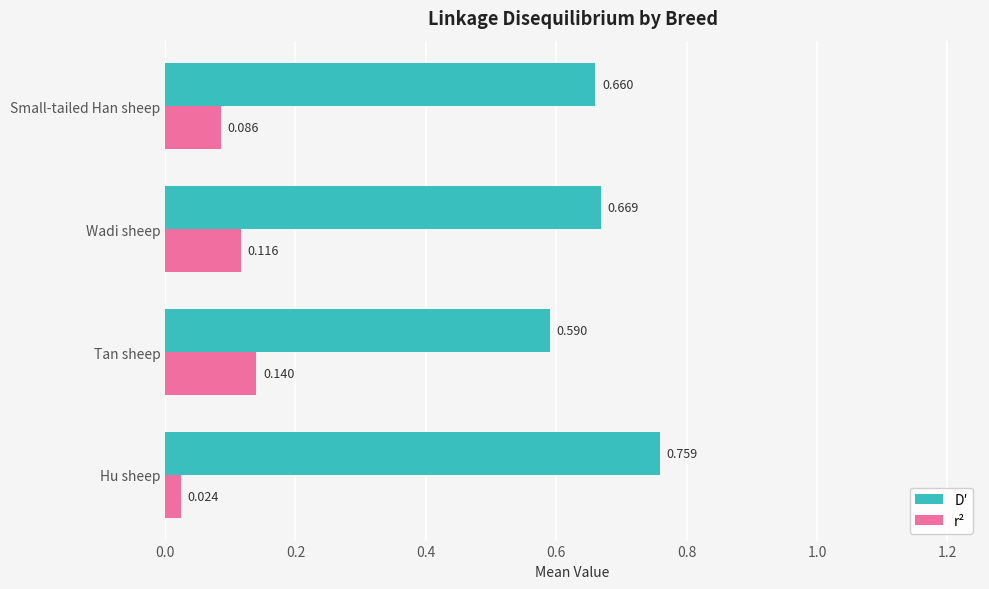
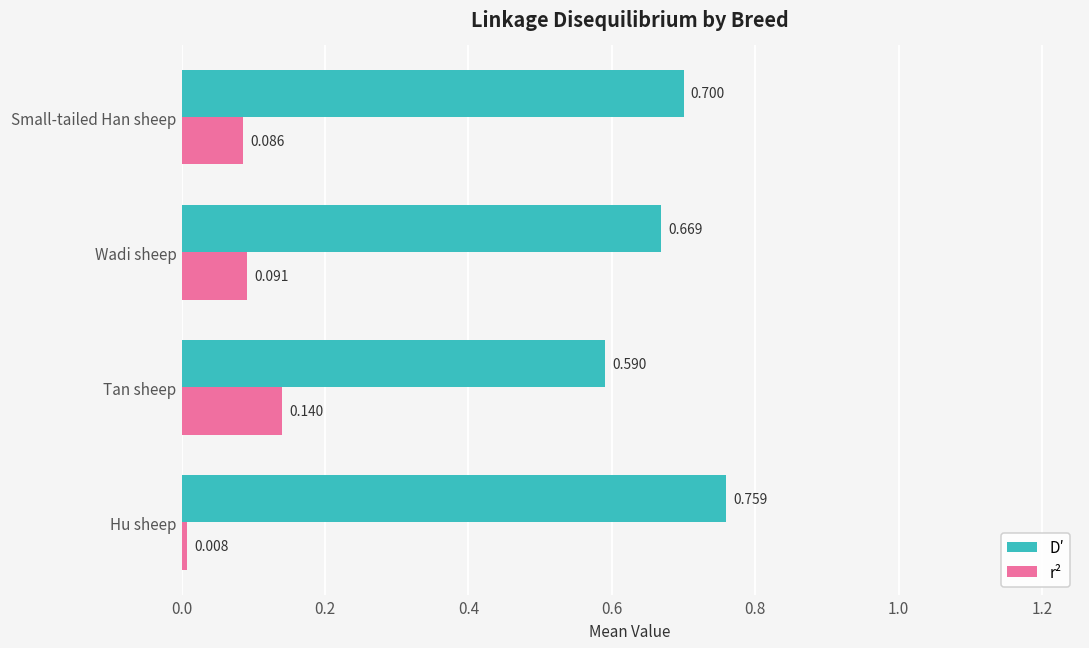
D′, Small-tailed Han sheep: 0.660 -> 0.700
r², Wadi sheep: 0.116 -> 0.091
r², Hu sheep: 0.024 -> 0.008
